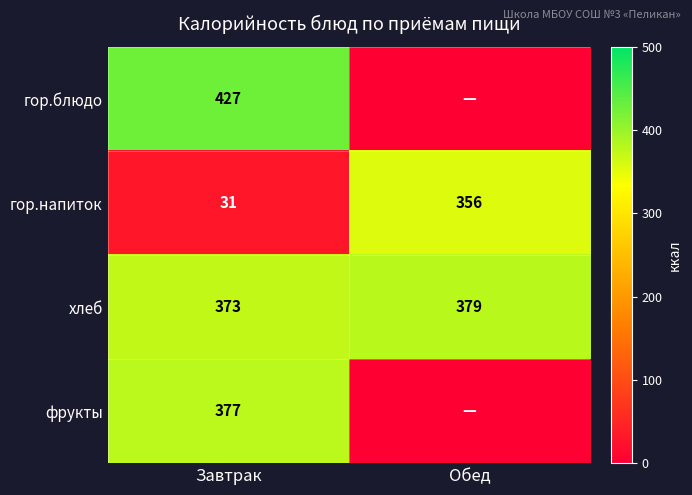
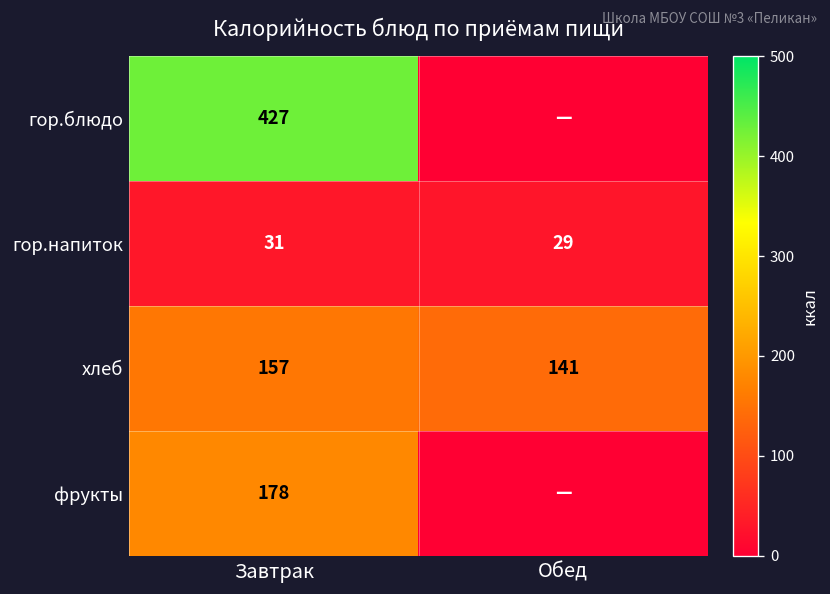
гор.напиток, Обед: 356 -> 29
хлеб, Завтрак: 373 -> 157
хлеб, Обед: 379 -> 141
фрукты, Завтрак: 377 -> 178
